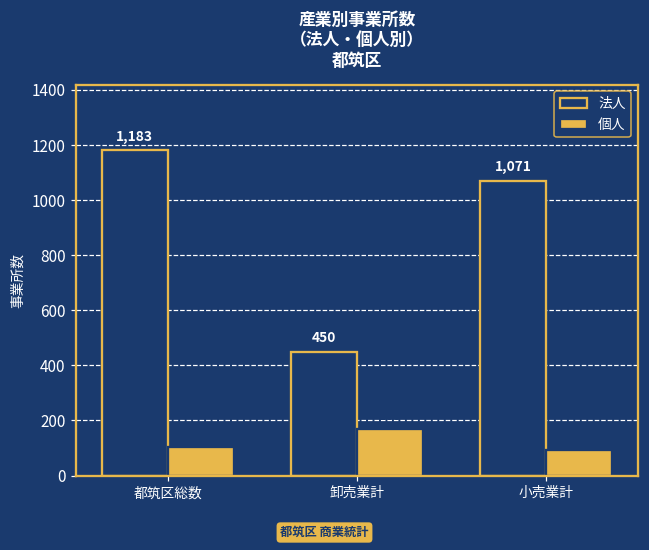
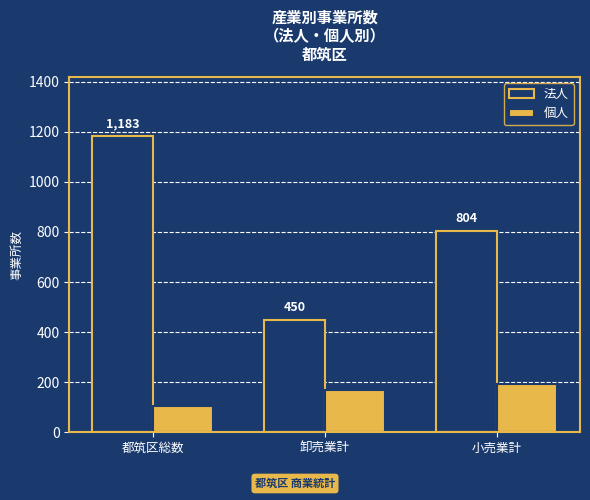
法人, 小売業計: 1,071 -> 804
個人, 小売業計: 90 -> 190
